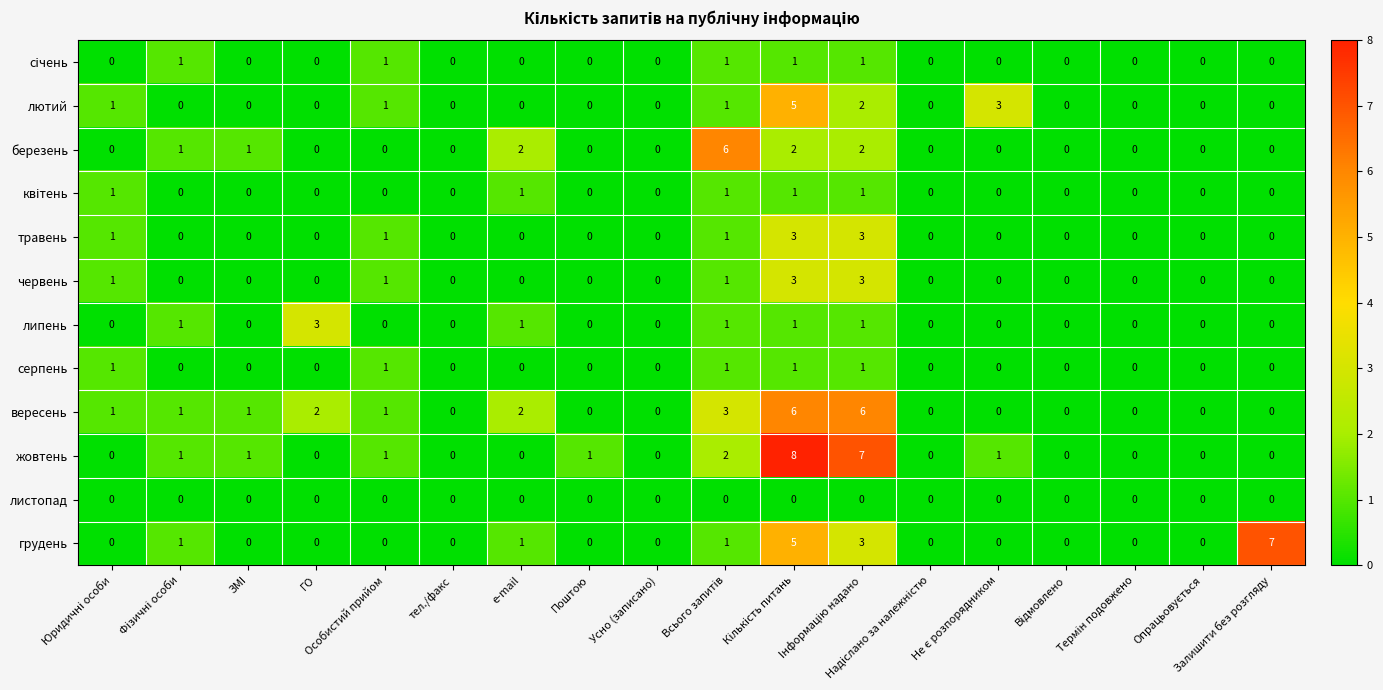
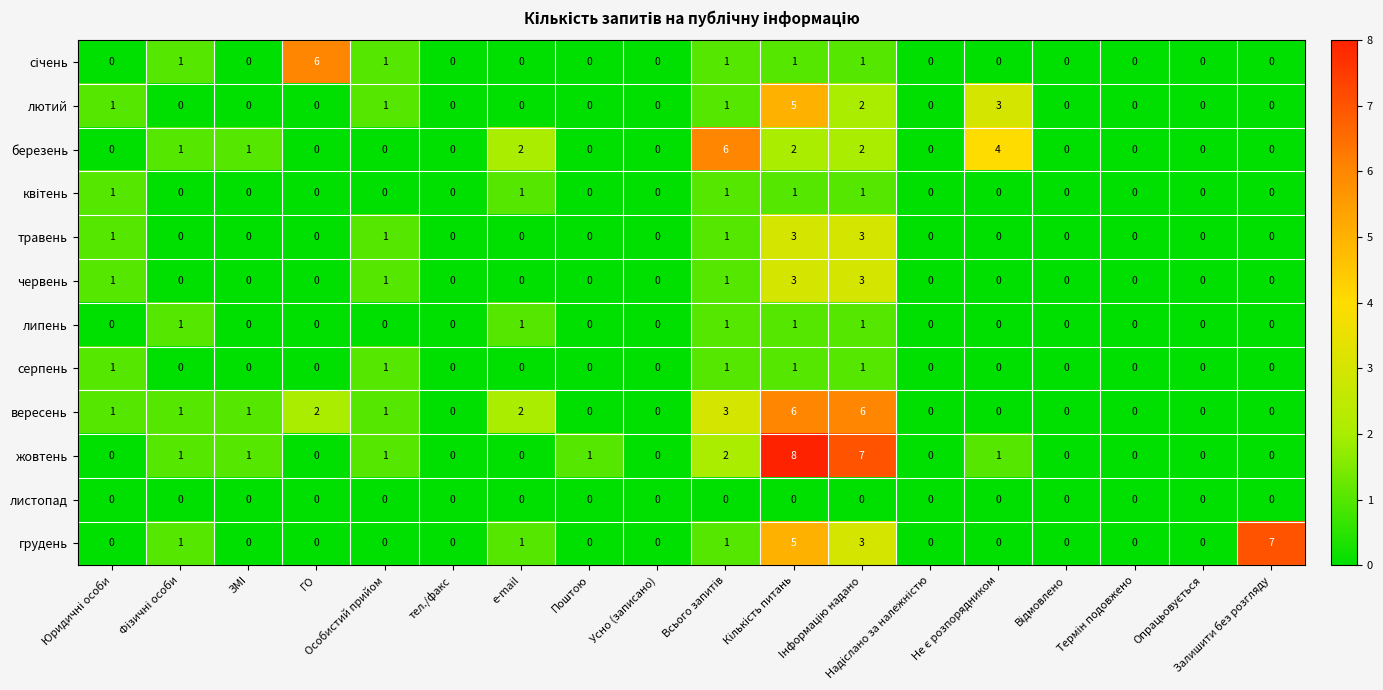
січень, ГО: 0 -> 6
березень, Не є розпорядником: 0 -> 4
липень, ГО: 3 -> 0
